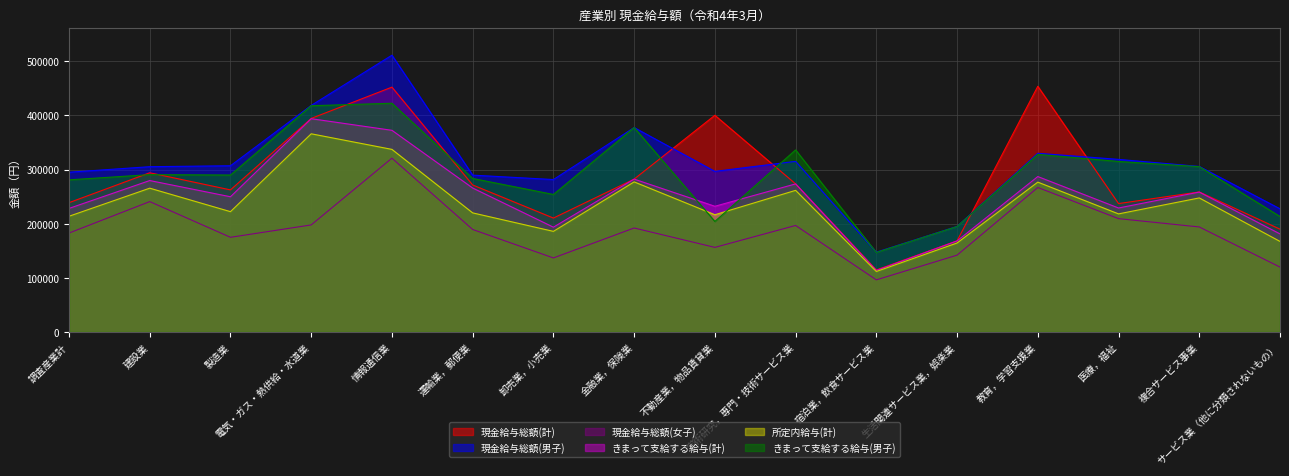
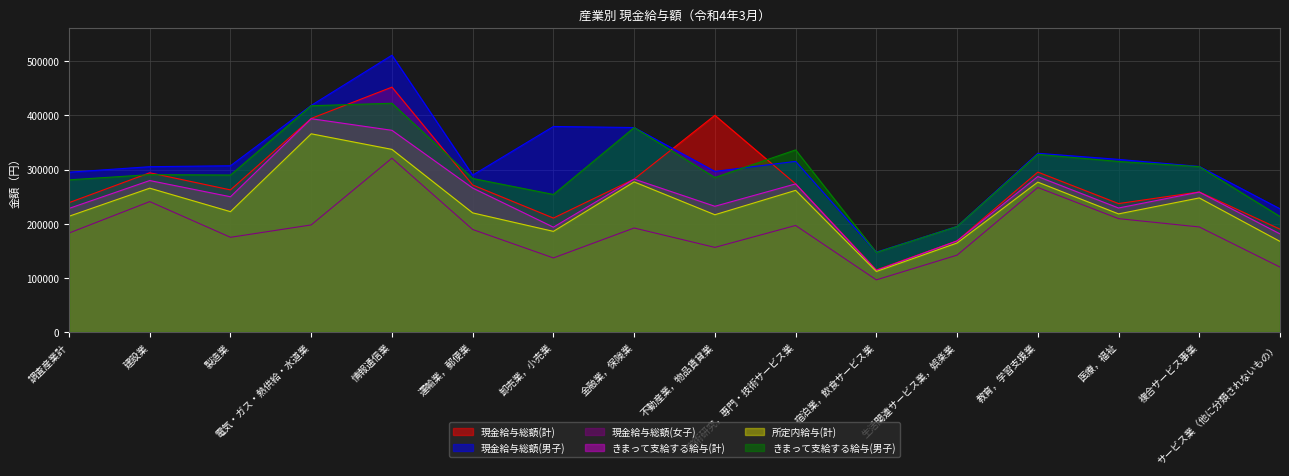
現金給与総額(男子), 卸売業，小売業: 280000 -> 380000
きまって支給する給与(男子), 不動産業，物品賃貸業: 200000 -> 290000
現金給与総額(計), 教育，学習支援業: 450000 -> 300000
